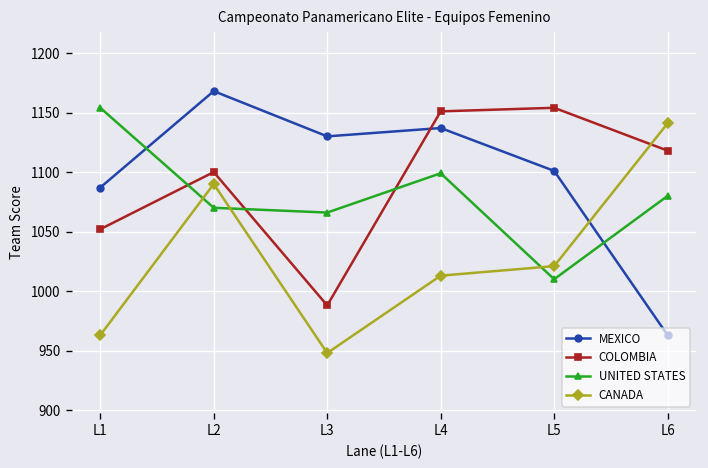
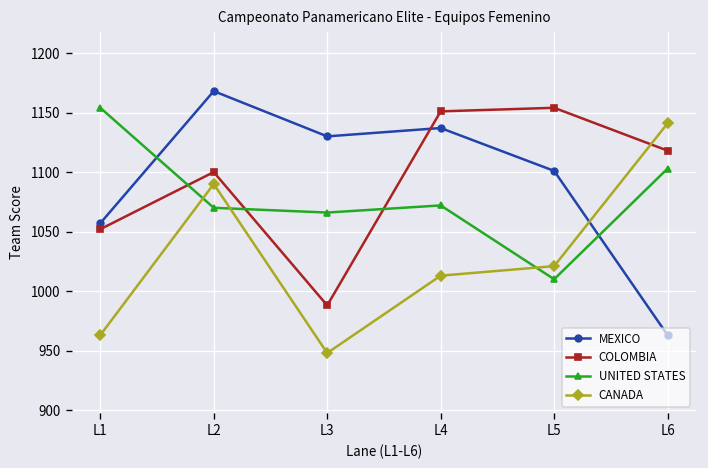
MEXICO, L1: 1090 -> 1060
UNITED STATES, L4: 1100 -> 1070
UNITED STATES, L6: 1080 -> 1100
